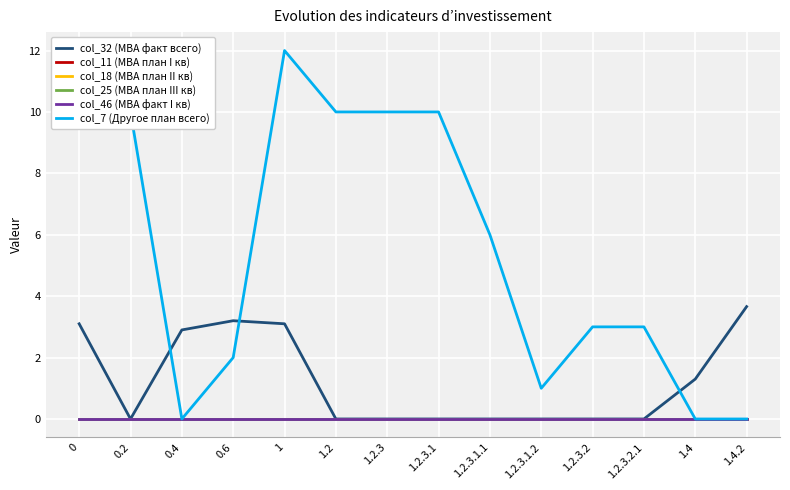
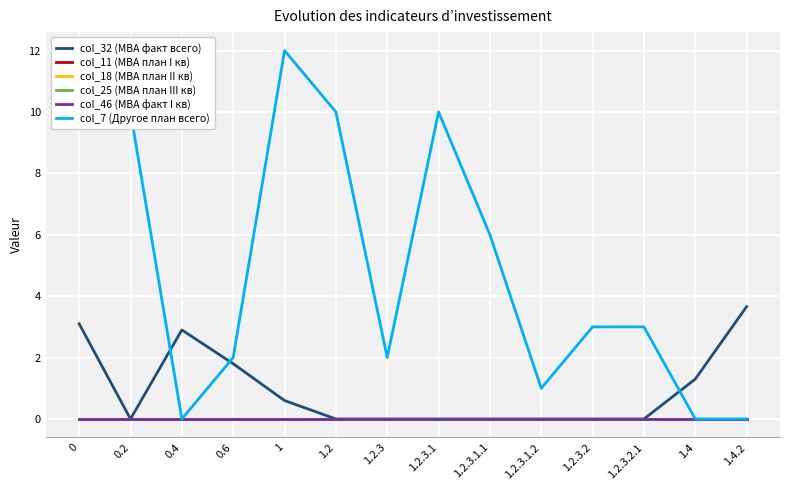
col_32 (МВА факт всего), 0.6: 3.2 -> 1.8
col_32 (МВА факт всего), 1: 3.1 -> 0.6
col_7 (Другое план всего), 1.2.3: 10 -> 2
